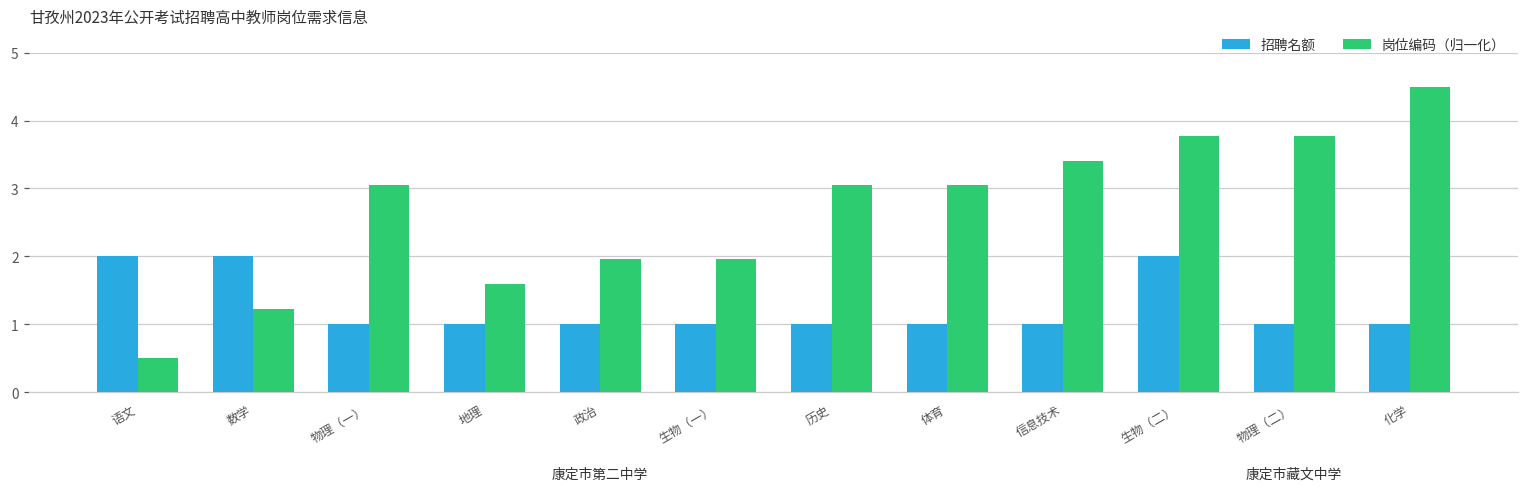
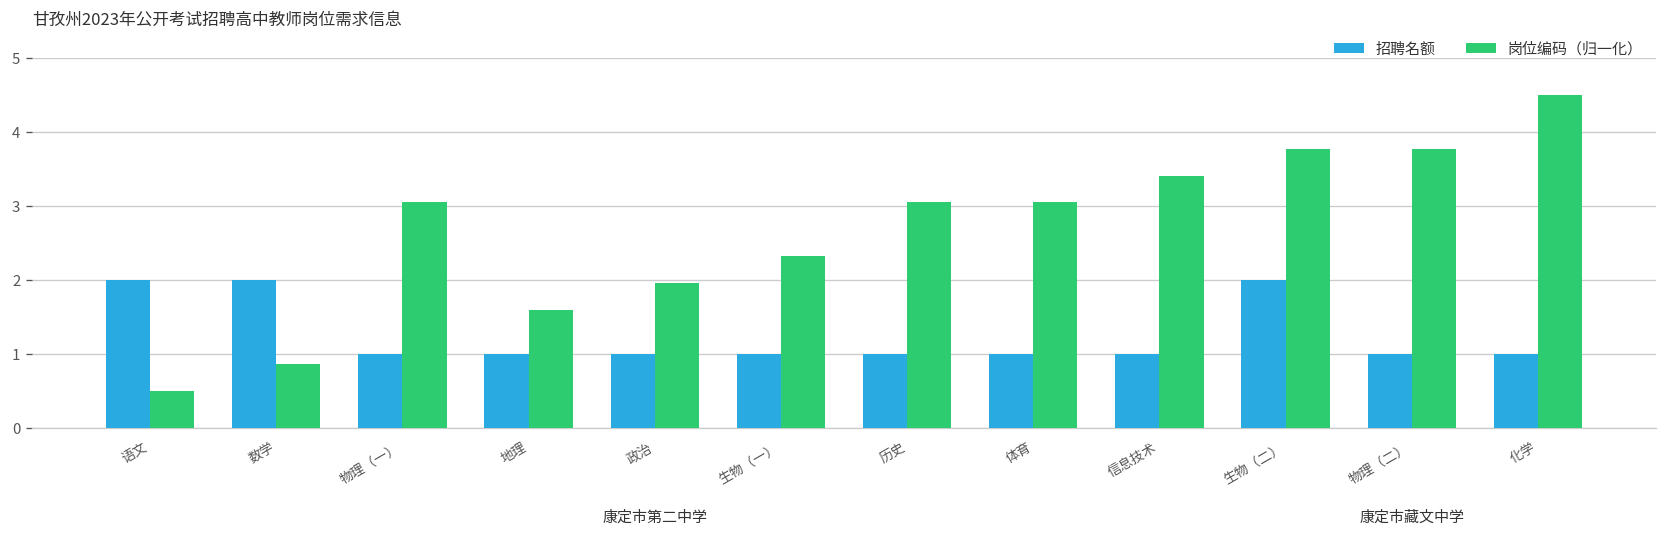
岗位编码（归一化）, 数学: 1.2 -> 0.9
岗位编码（归一化）, 生物（一）: 2.0 -> 2.3
